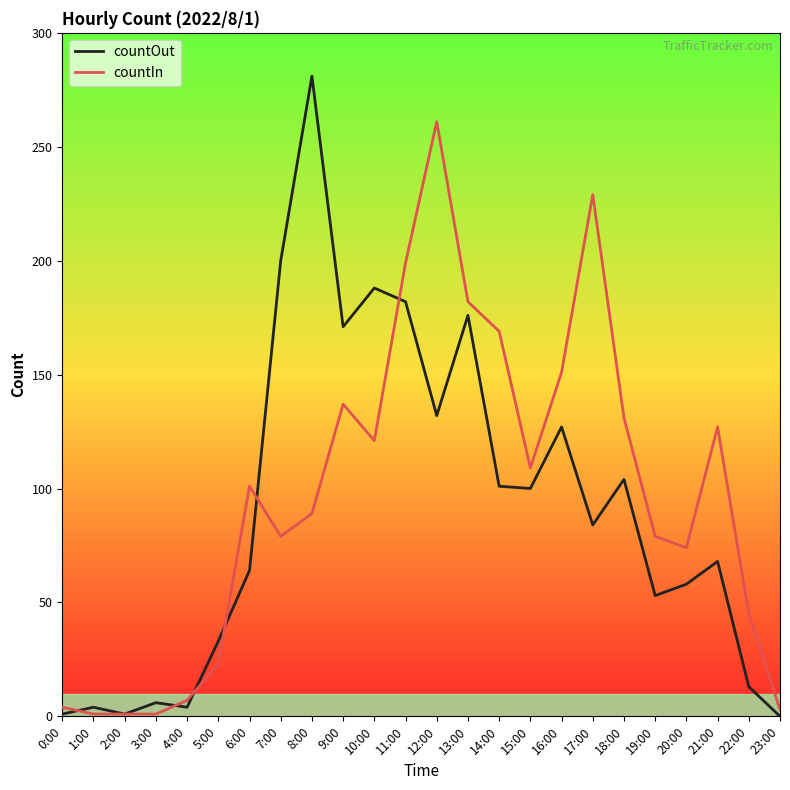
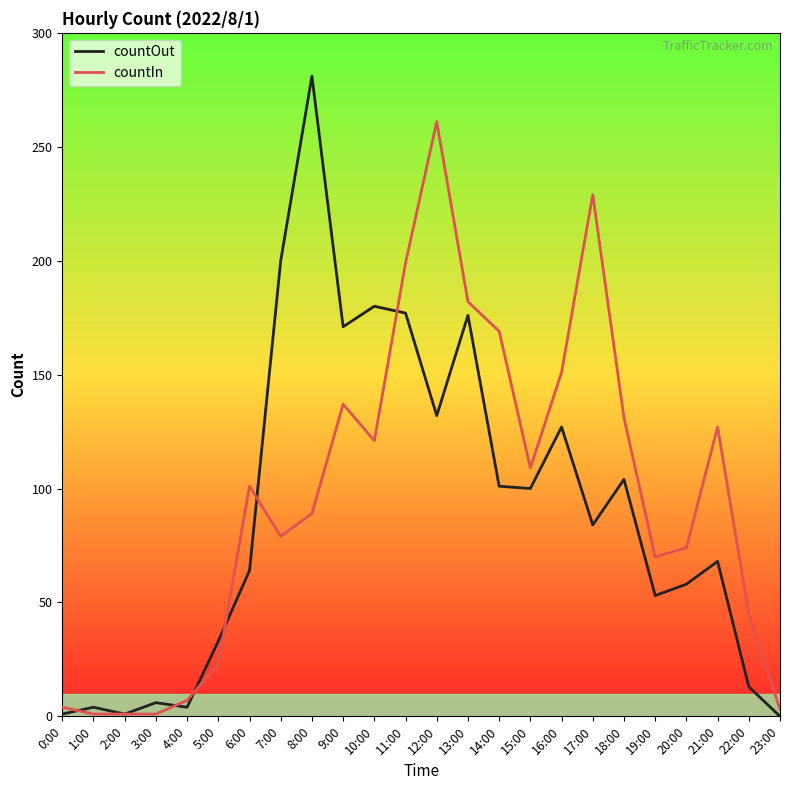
countOut, 10:00: 188 -> 180
countOut, 11:00: 182 -> 177
countIn, 19:00: 79 -> 70
